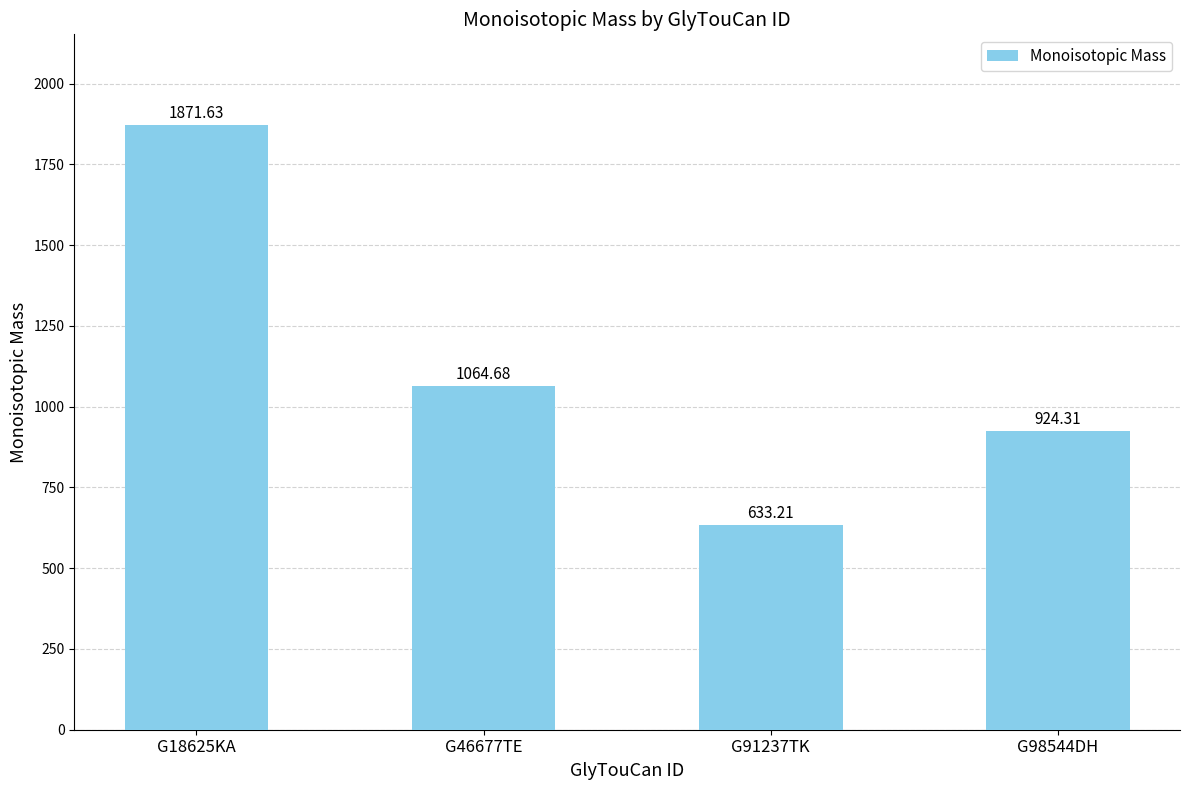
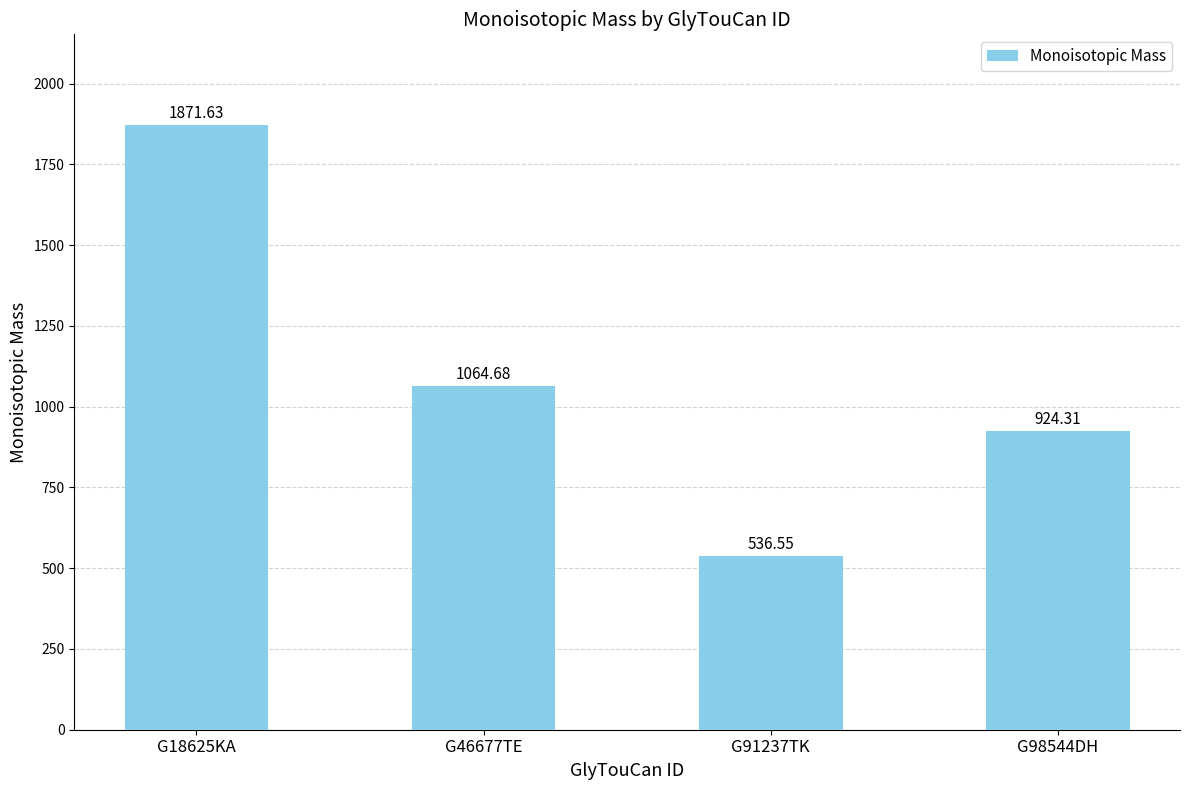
G91237TK: 633.21 -> 536.55
